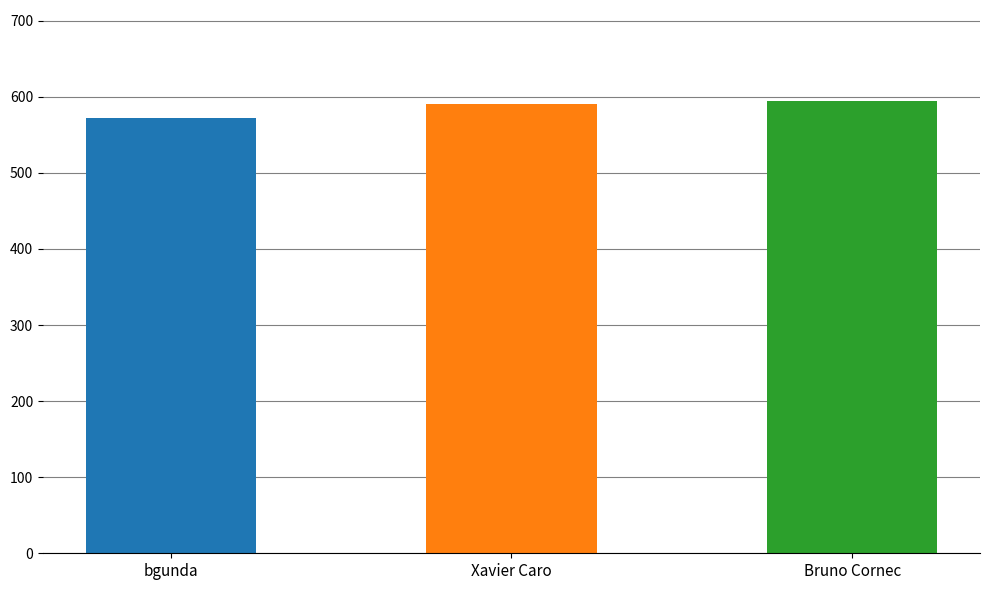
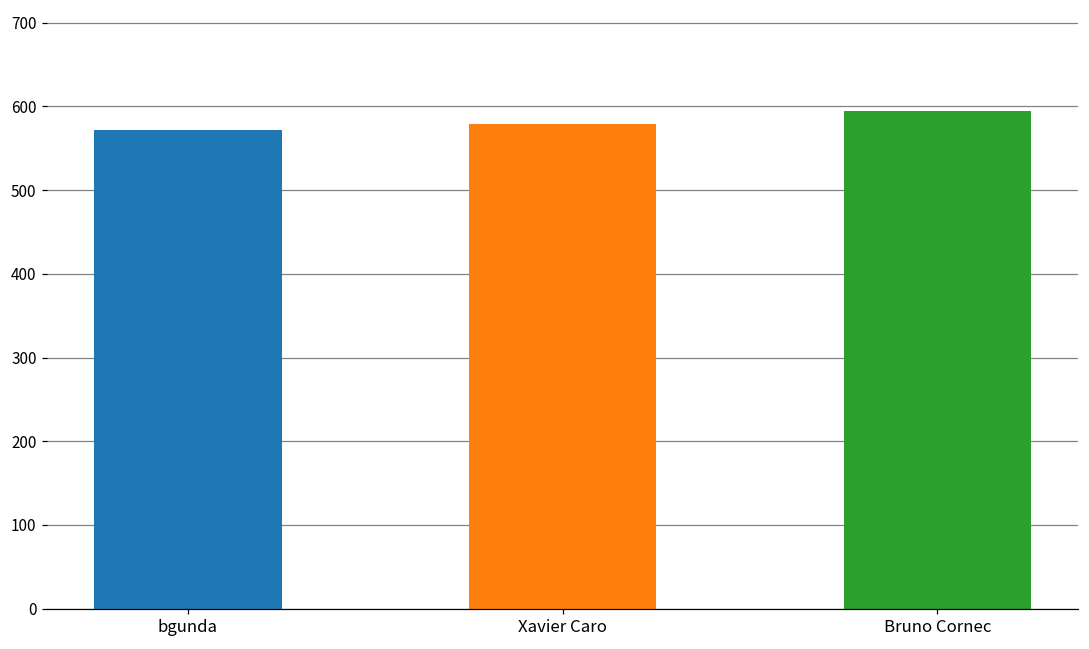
Xavier Caro: 590 -> 580
